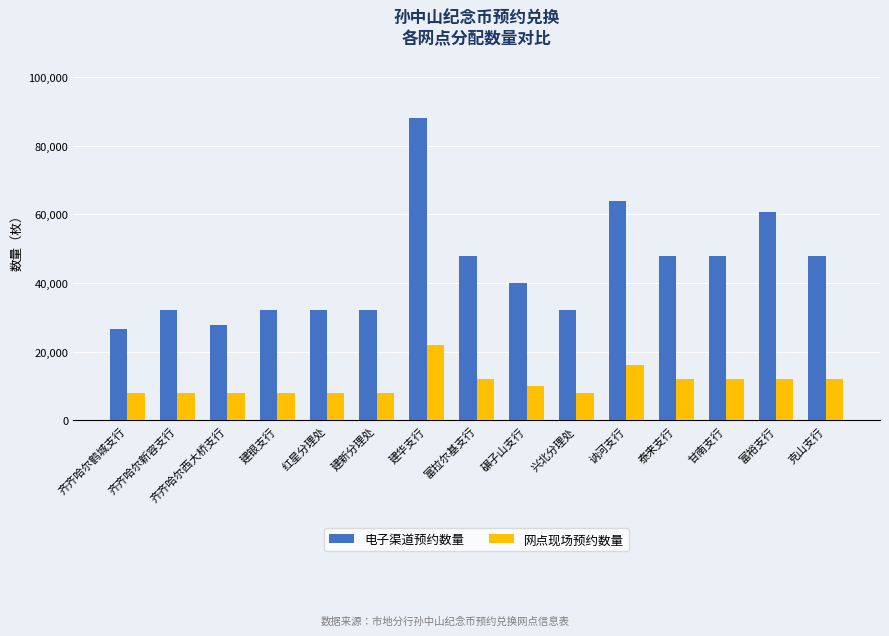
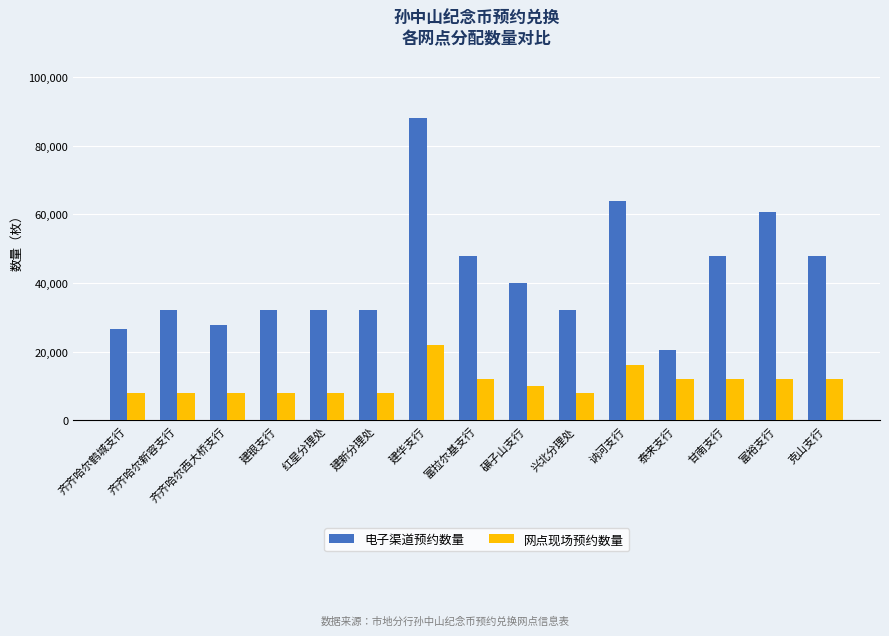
电子渠道预约数量, 泰来支行: 48,000 -> 20,000
